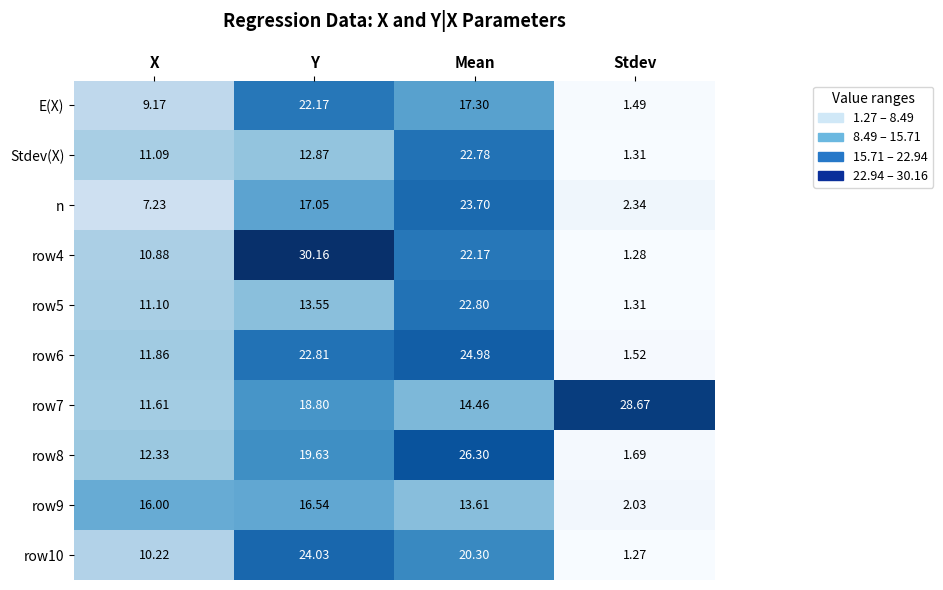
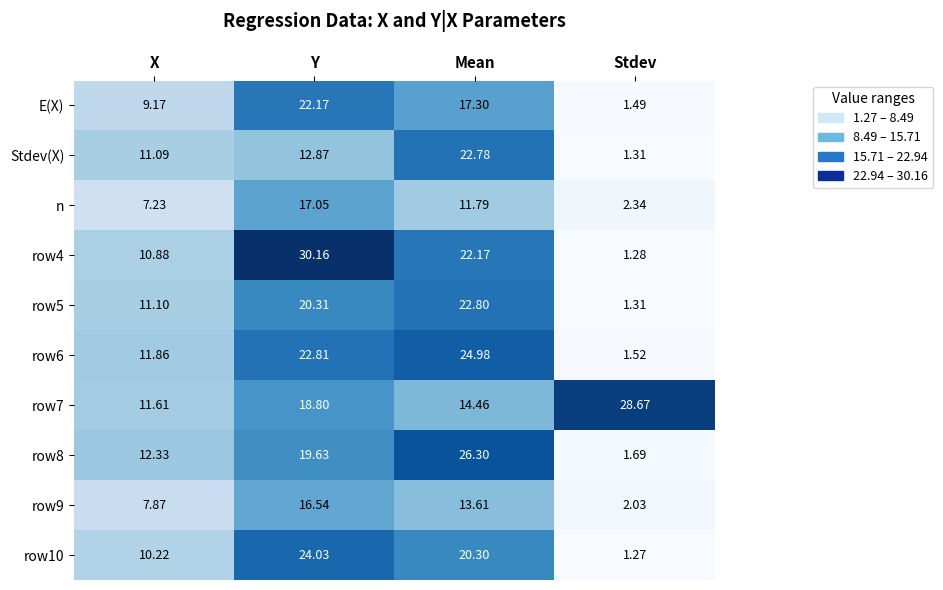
n, Mean: 23.70 -> 11.79
row5, Y: 13.55 -> 20.31
row9, X: 16.00 -> 7.87
